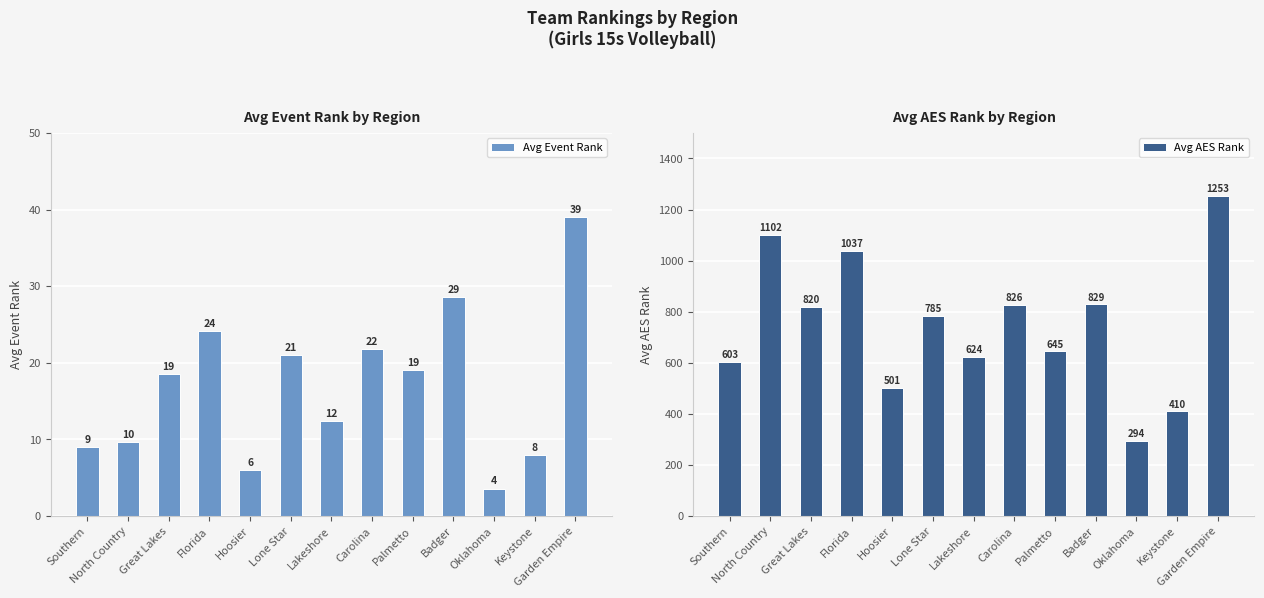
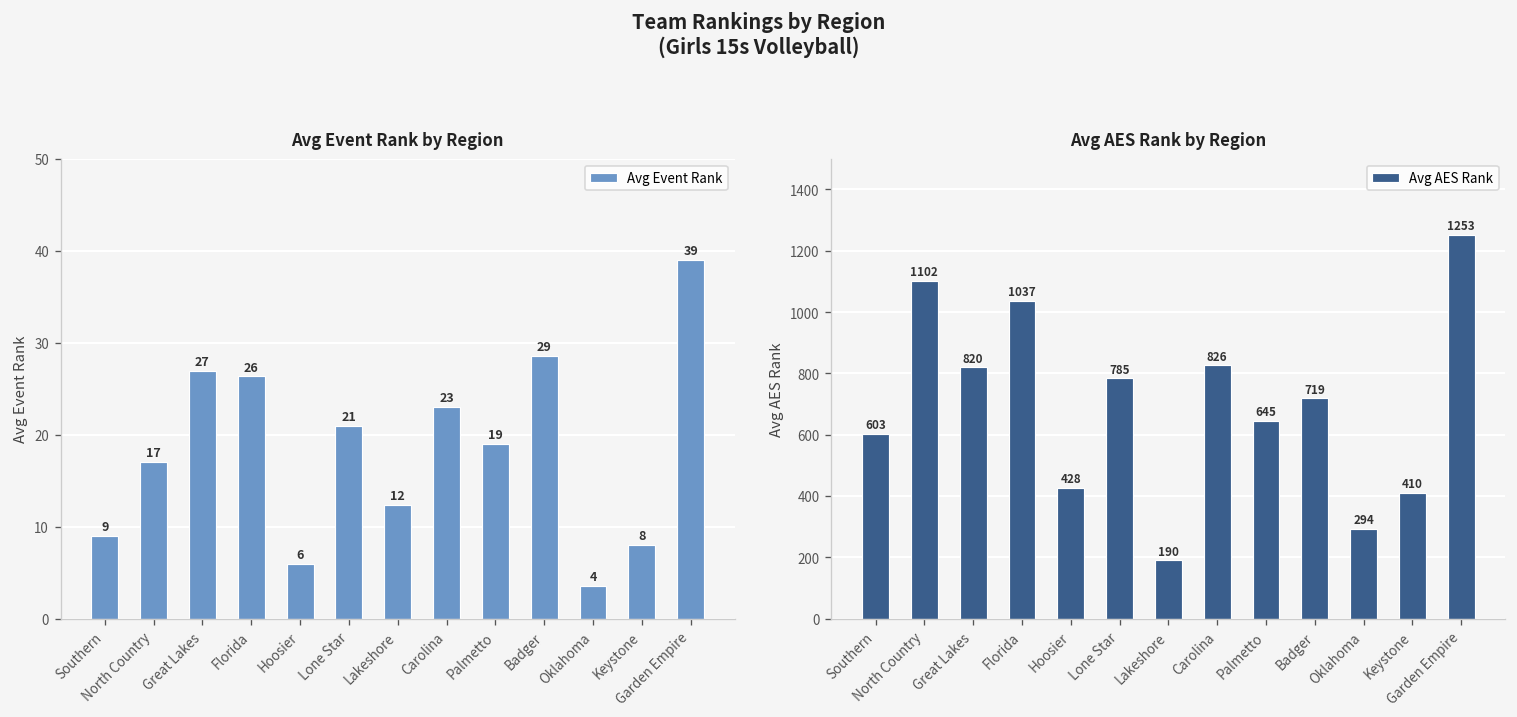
Avg Event Rank by Region, North Country: 10 -> 17
Avg Event Rank by Region, Great Lakes: 19 -> 27
Avg Event Rank by Region, Florida: 24 -> 26
Avg Event Rank by Region, Carolina: 22 -> 23
Avg AES Rank by Region, Hoosier: 501 -> 428
Avg AES Rank by Region, Lakeshore: 624 -> 190
Avg AES Rank by Region, Badger: 829 -> 719
